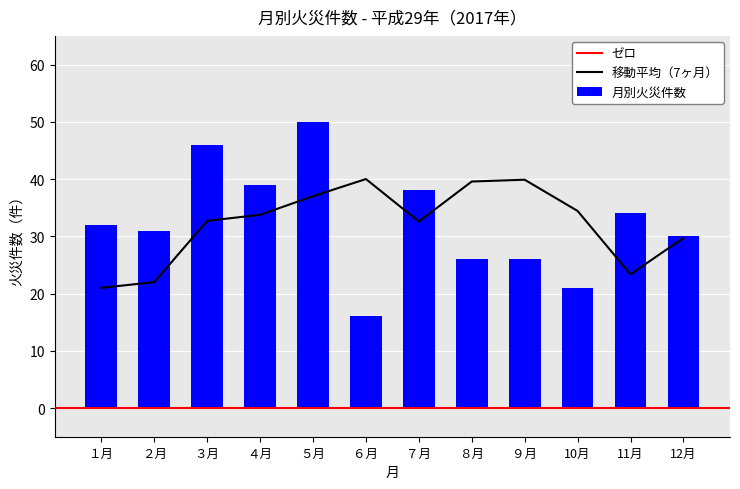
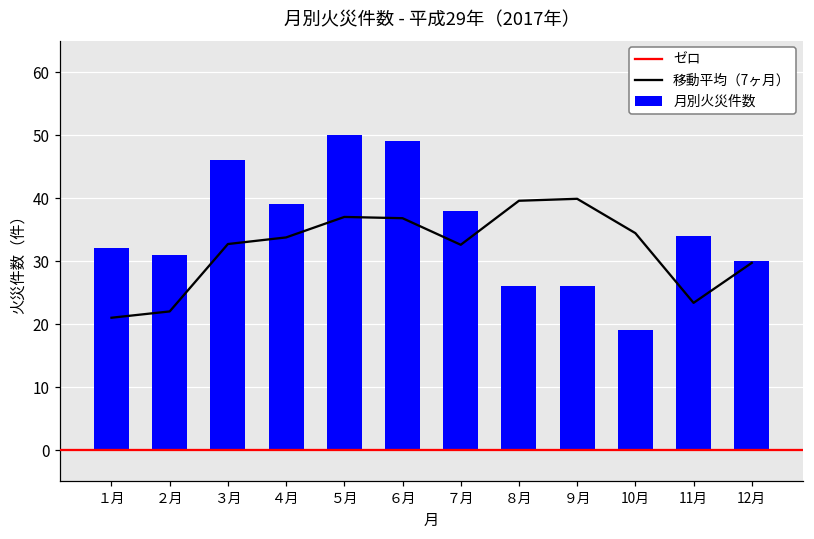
移動平均（7ヶ月）, ６月: 40 -> 37
月別火災件数, ６月: 16 -> 49
月別火災件数, 10月: 21 -> 19
